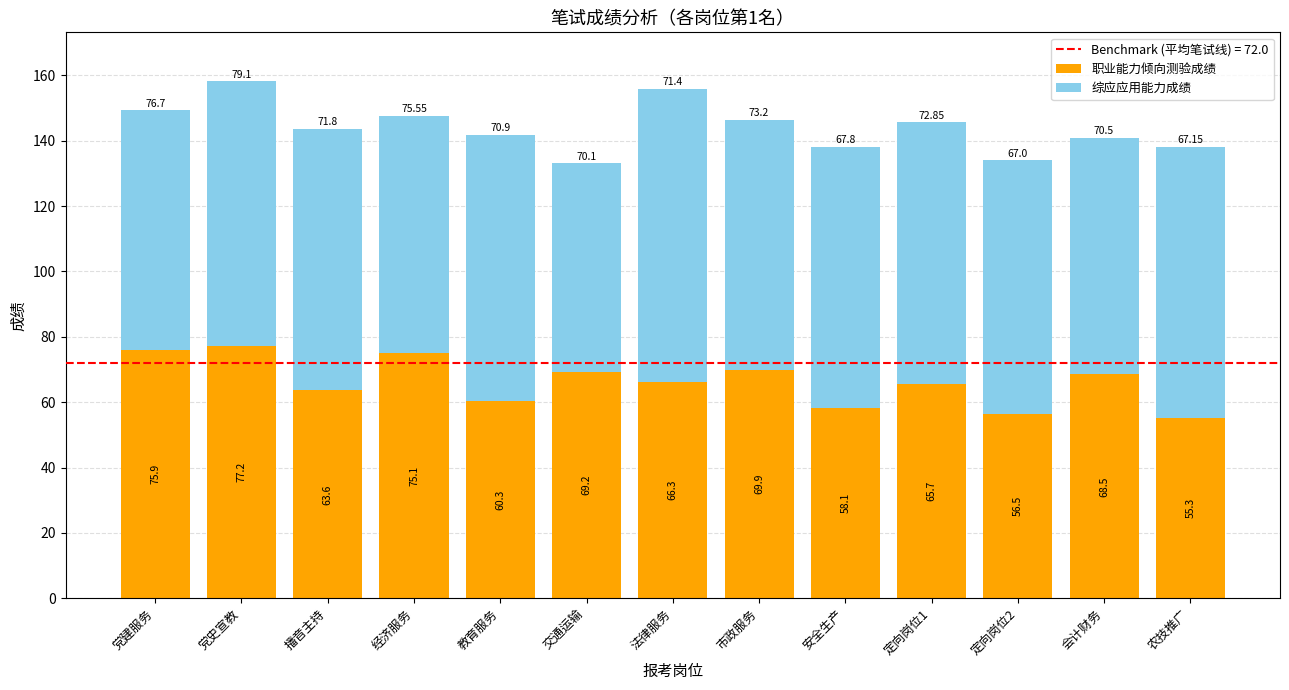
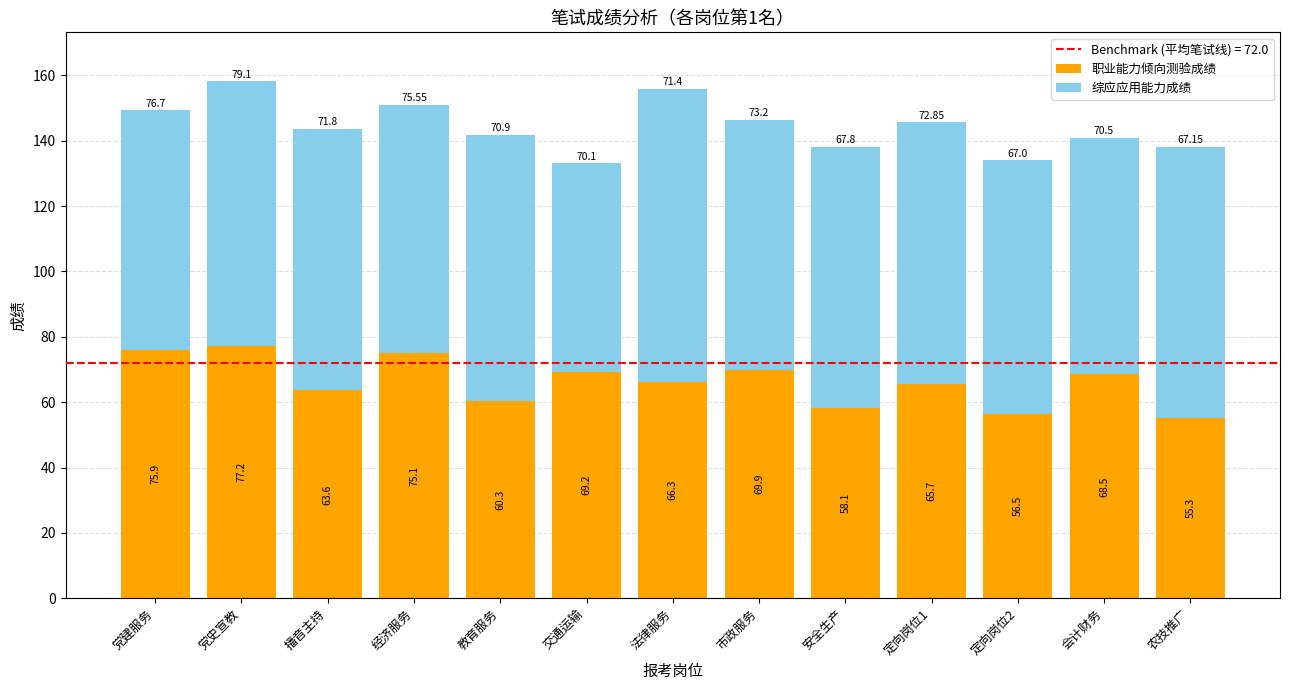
综应应用能力成绩, 经济服务: 73 -> 76
